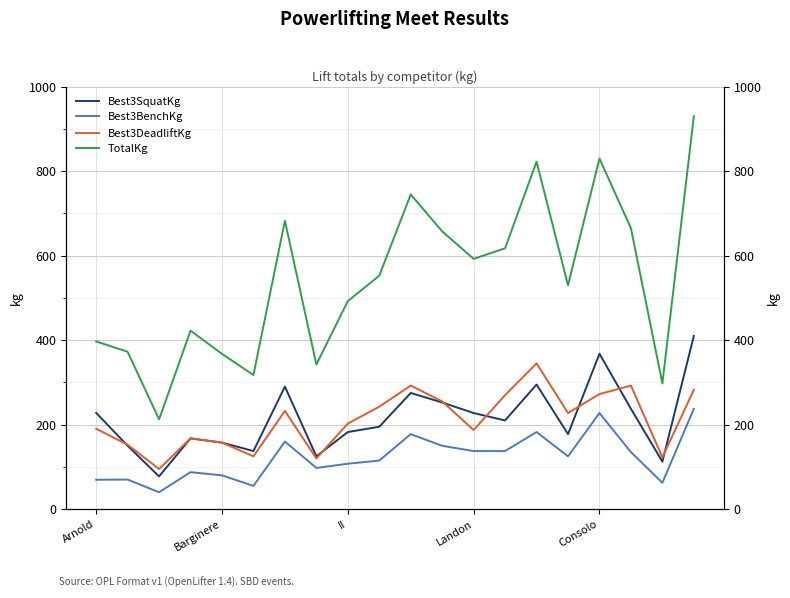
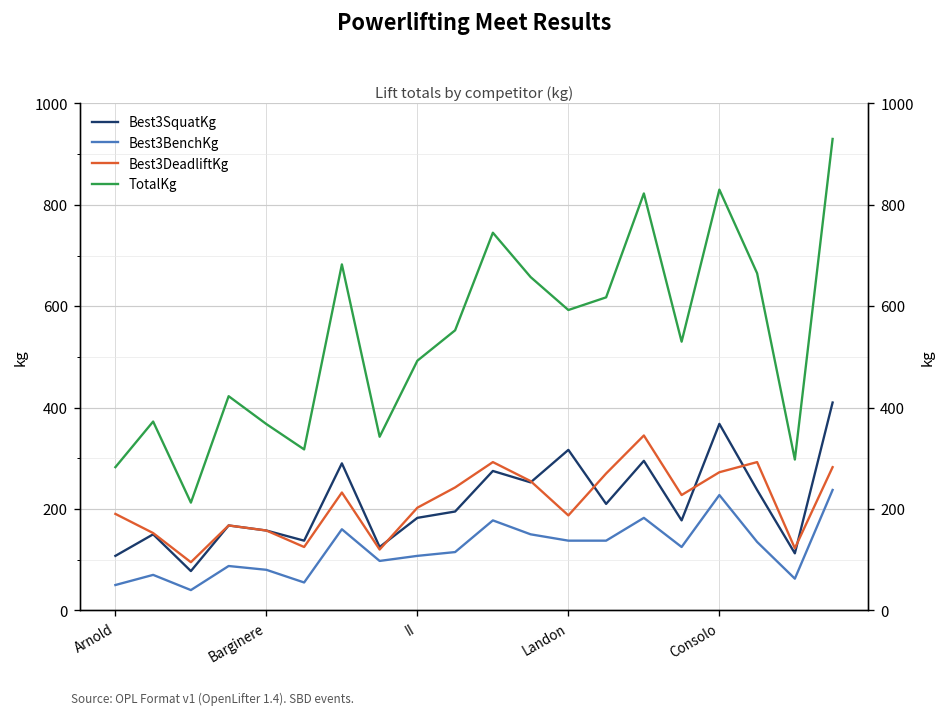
Best3SquatKg, Arnold: 230 -> 110
Best3BenchKg, Arnold: 70 -> 50
TotalKg, Arnold: 400 -> 280
Best3SquatKg, Landon: 230 -> 320
